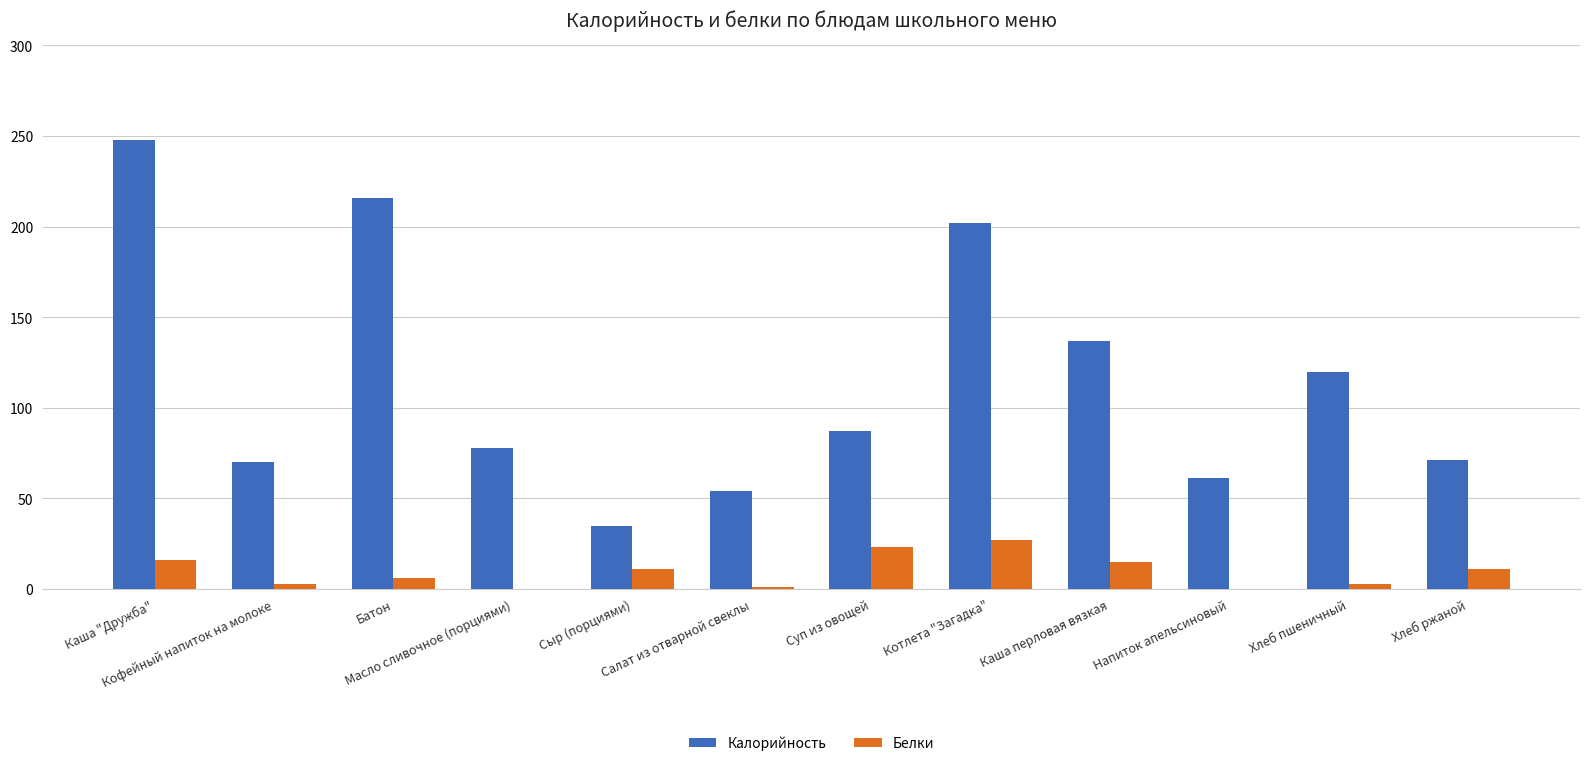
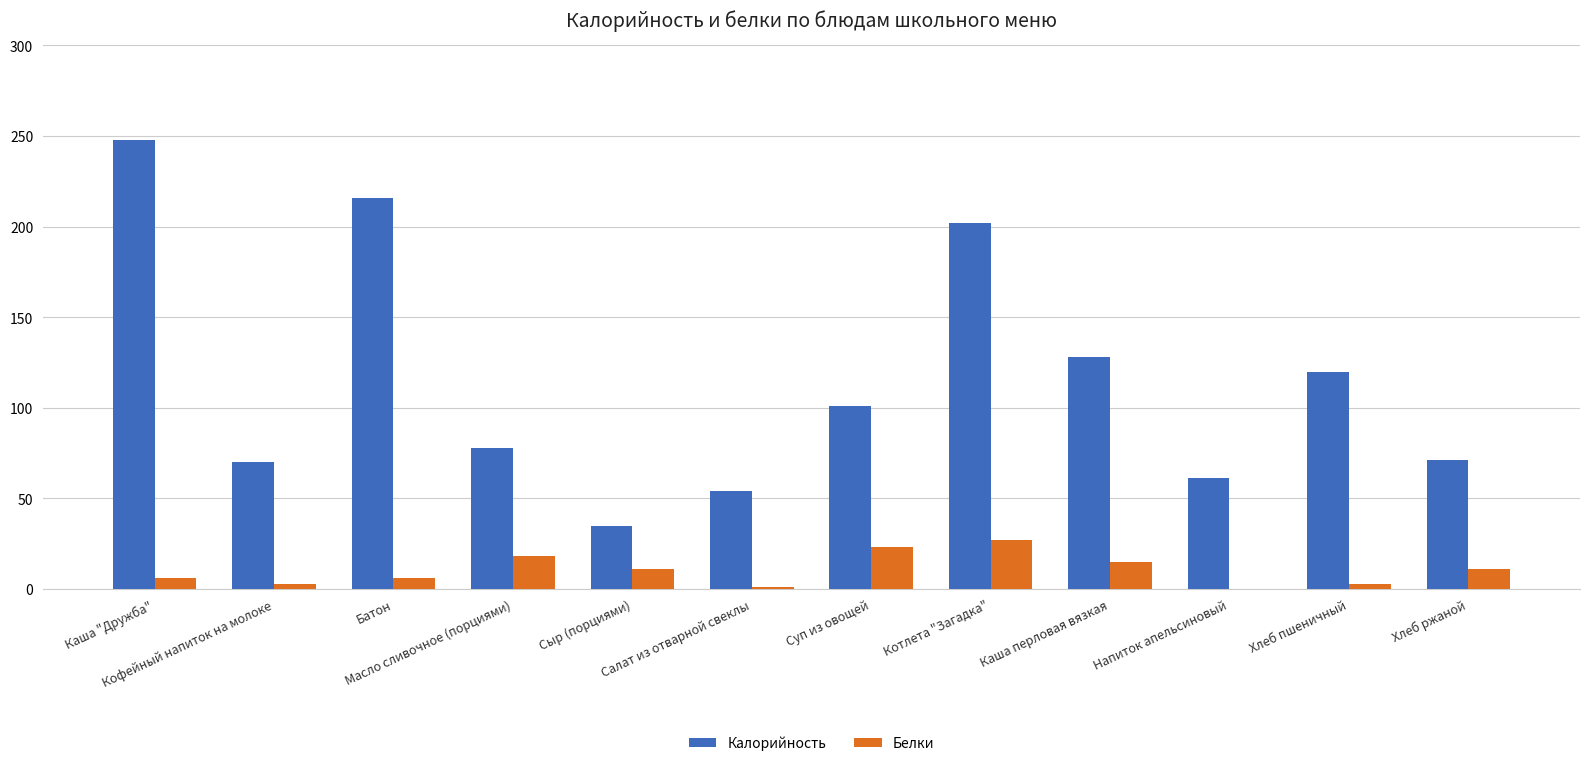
Белки, Каша "Дружба": 16 -> 6
Белки, Масло сливочное (порциями): 0 -> 18
Калорийность, Суп из овощей: 87 -> 101
Калорийность, Каша перловая вязкая: 137 -> 128
